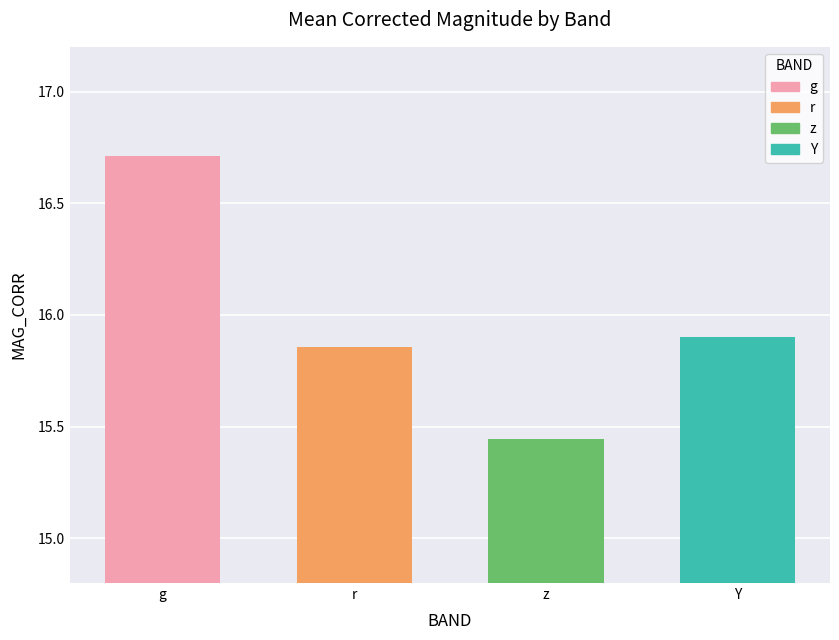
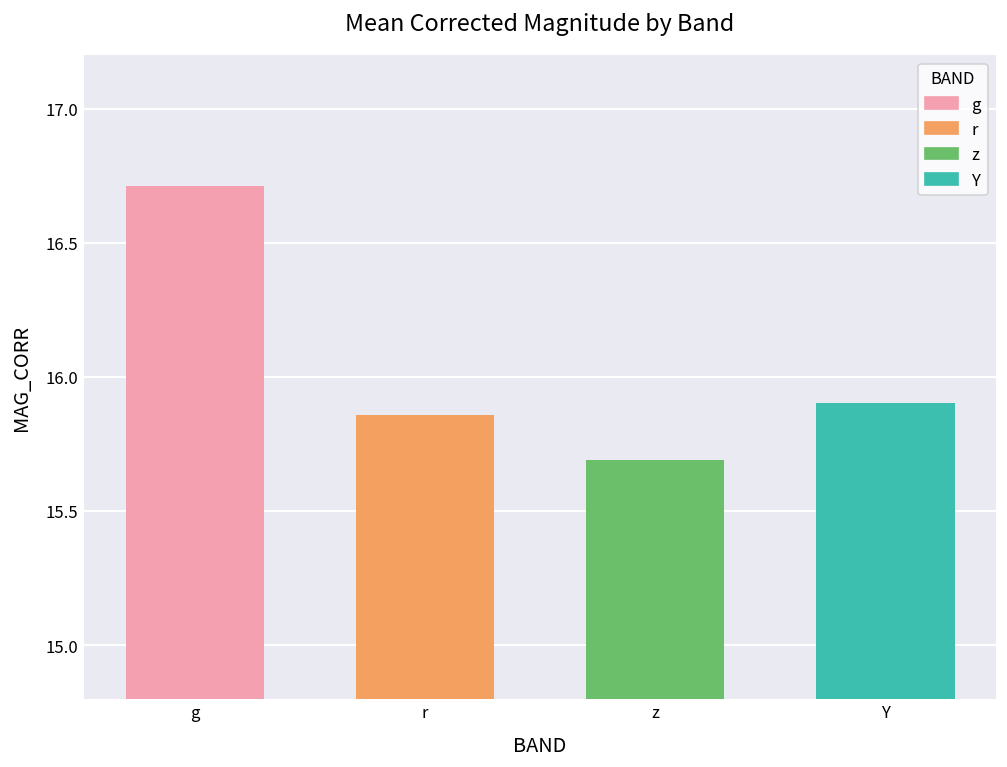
z: 15.44 -> 15.69
